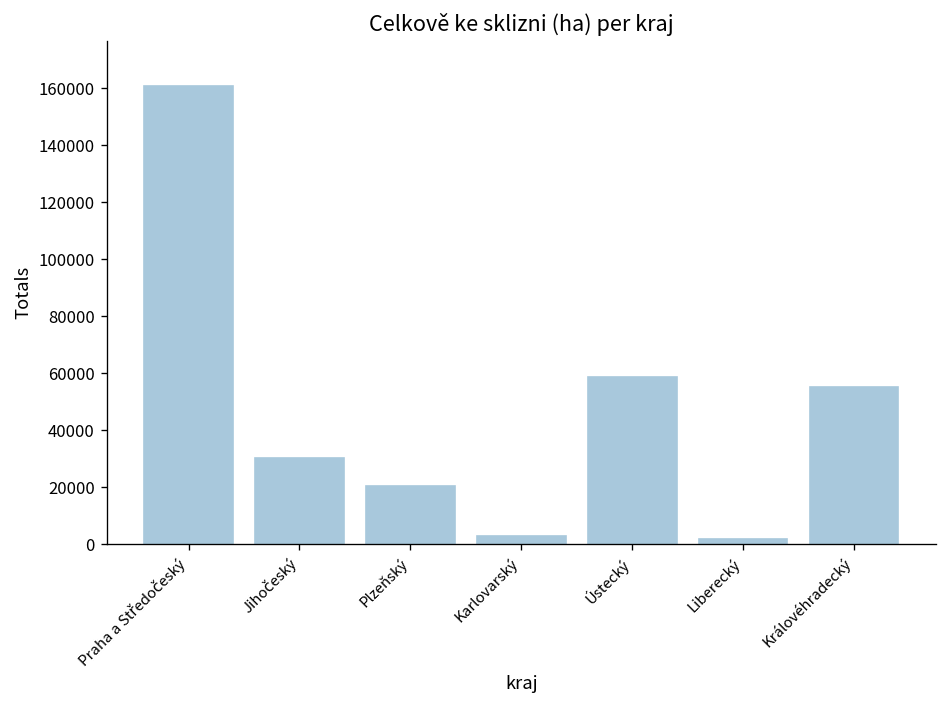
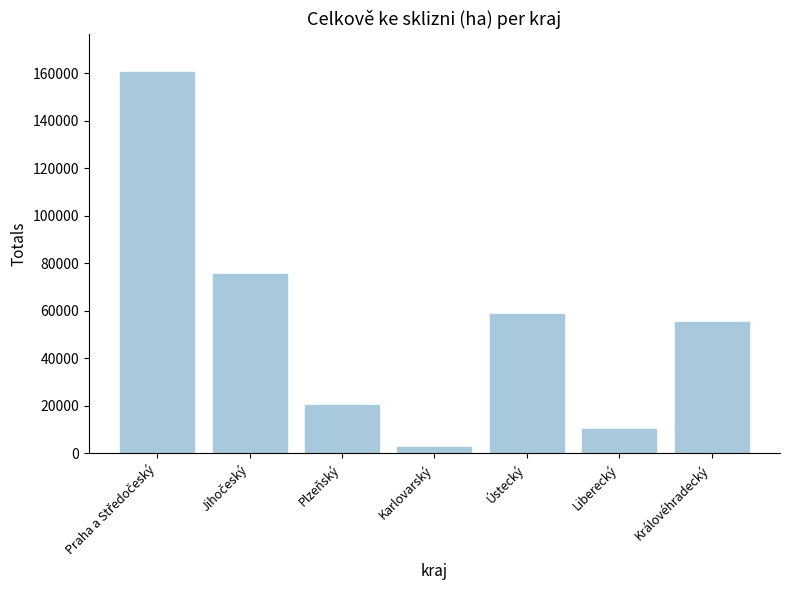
Jihočeský: 30000 -> 75000
Liberecký: 2000 -> 10000
